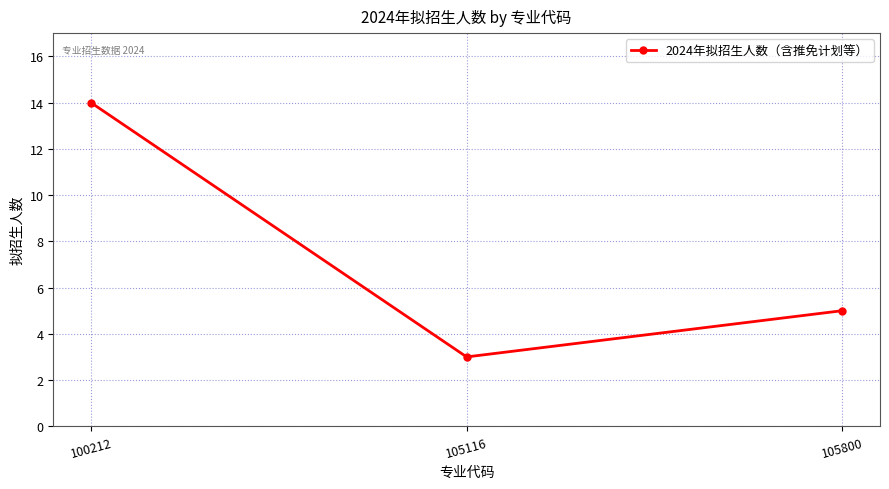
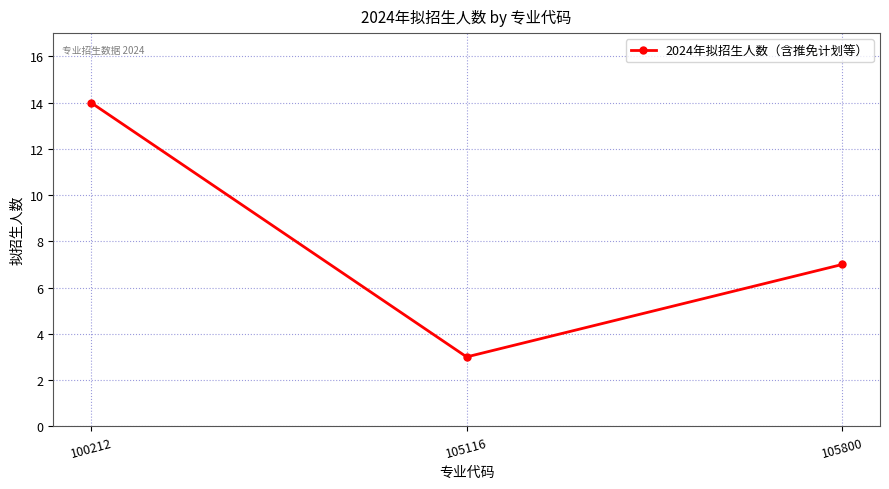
105800: 5 -> 7
